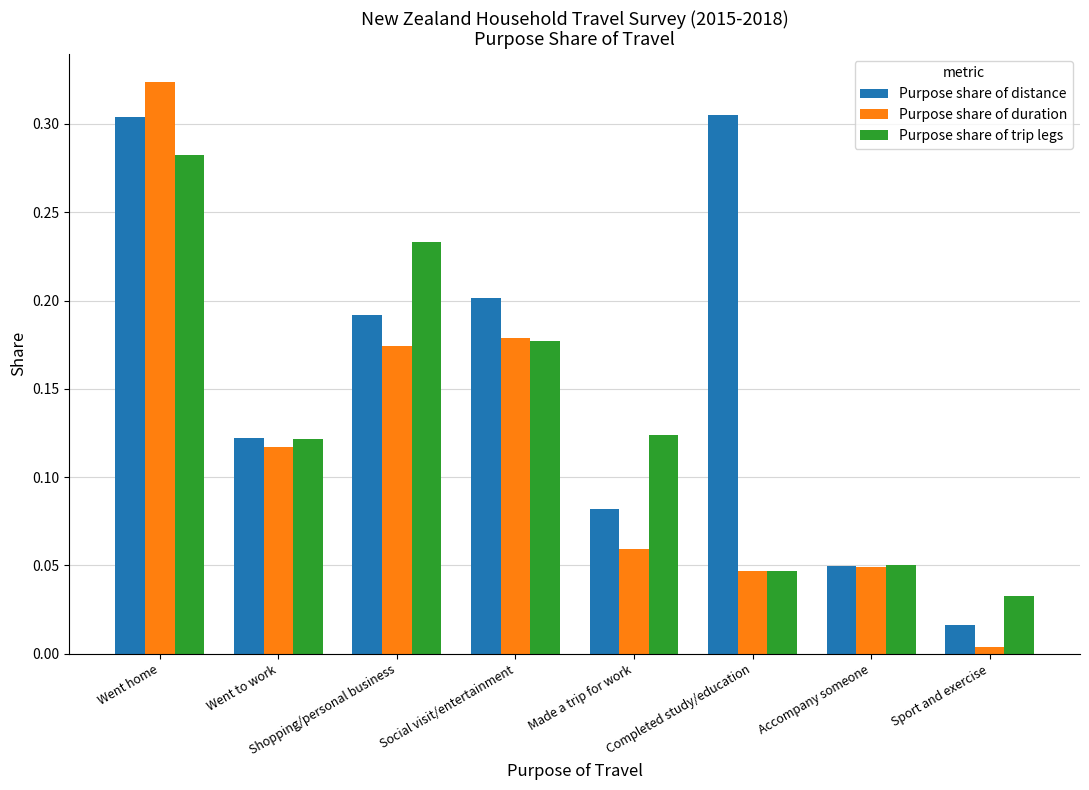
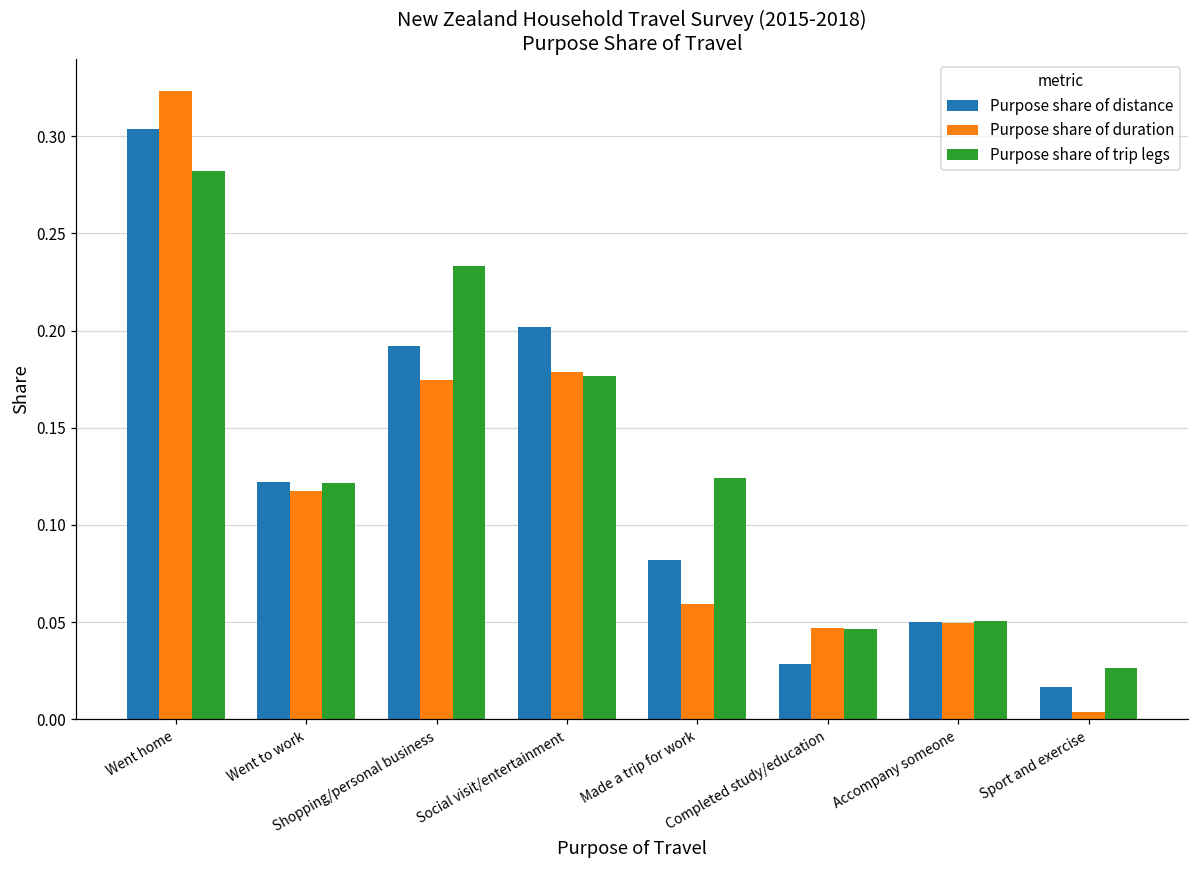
Purpose share of distance, Completed study/education: 0.305 -> 0.028
Purpose share of trip legs, Sport and exercise: 0.033 -> 0.026
